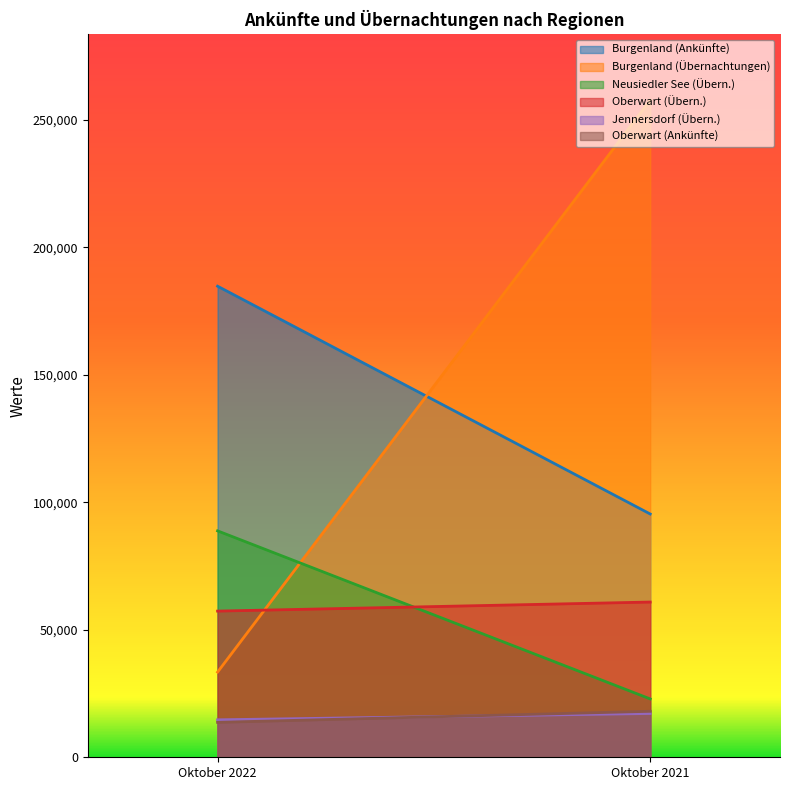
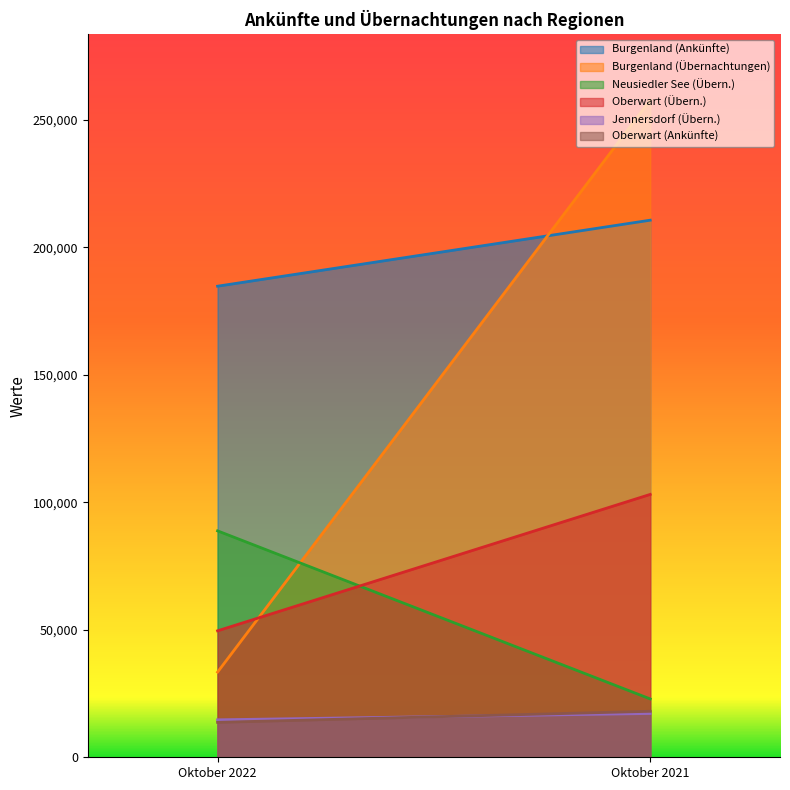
Oberwart (Übern.), Oktober 2022: 57,000 -> 50,000
Burgenland (Ankünfte), Oktober 2021: 95,000 -> 211,000
Oberwart (Übern.), Oktober 2021: 61,000 -> 103,000
